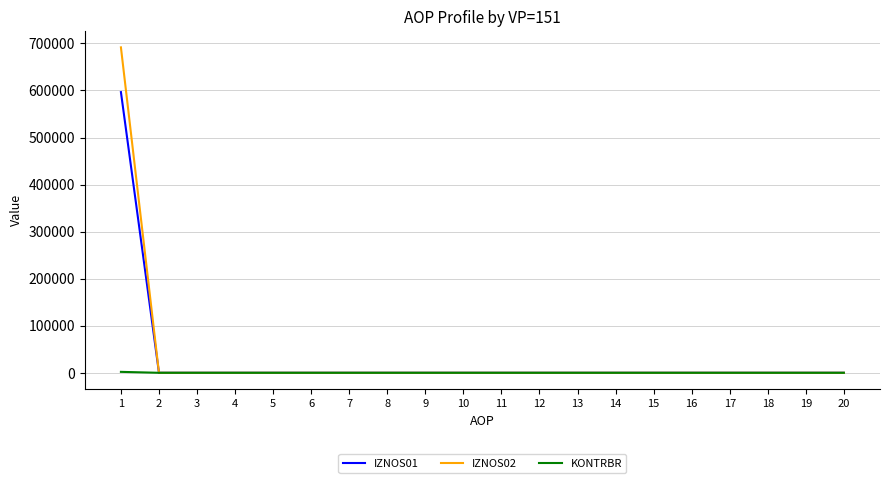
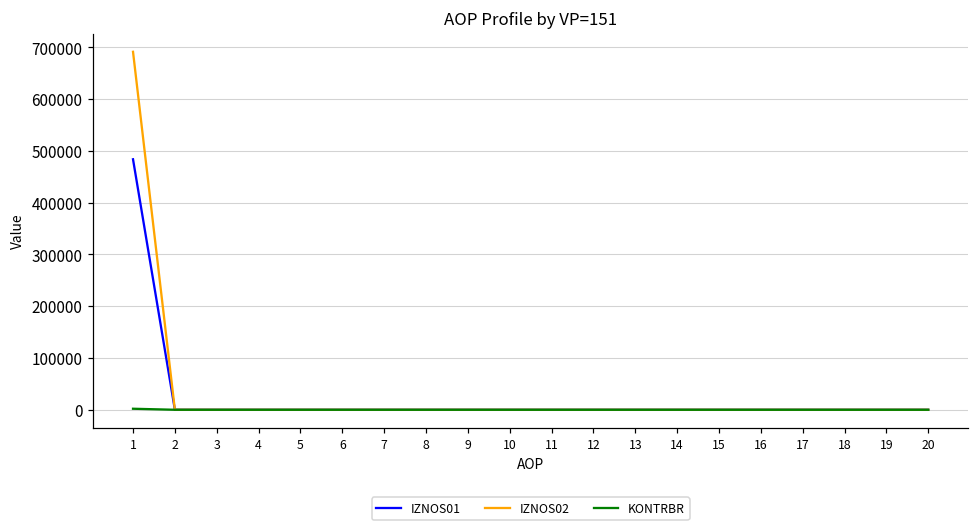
IZNOS01, 1: 600000 -> 480000
